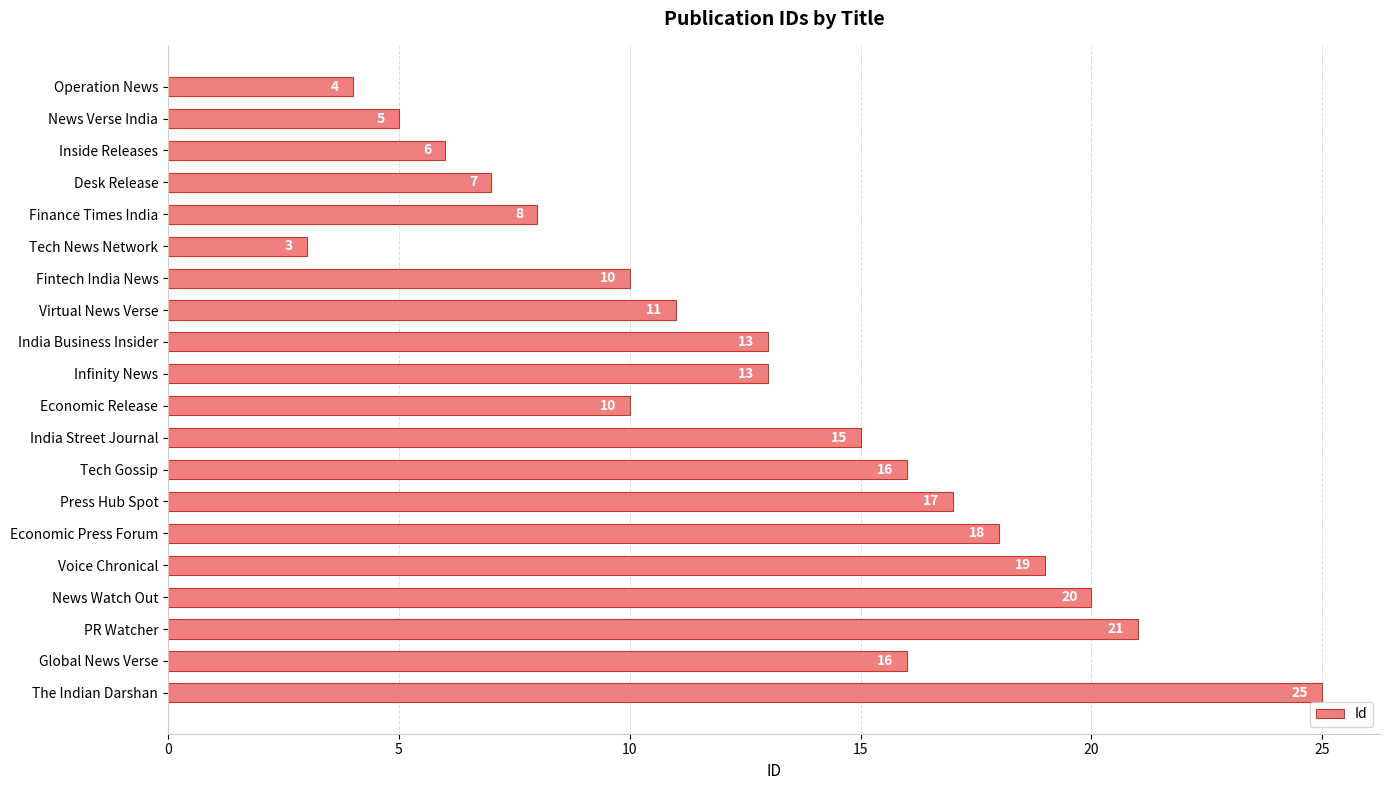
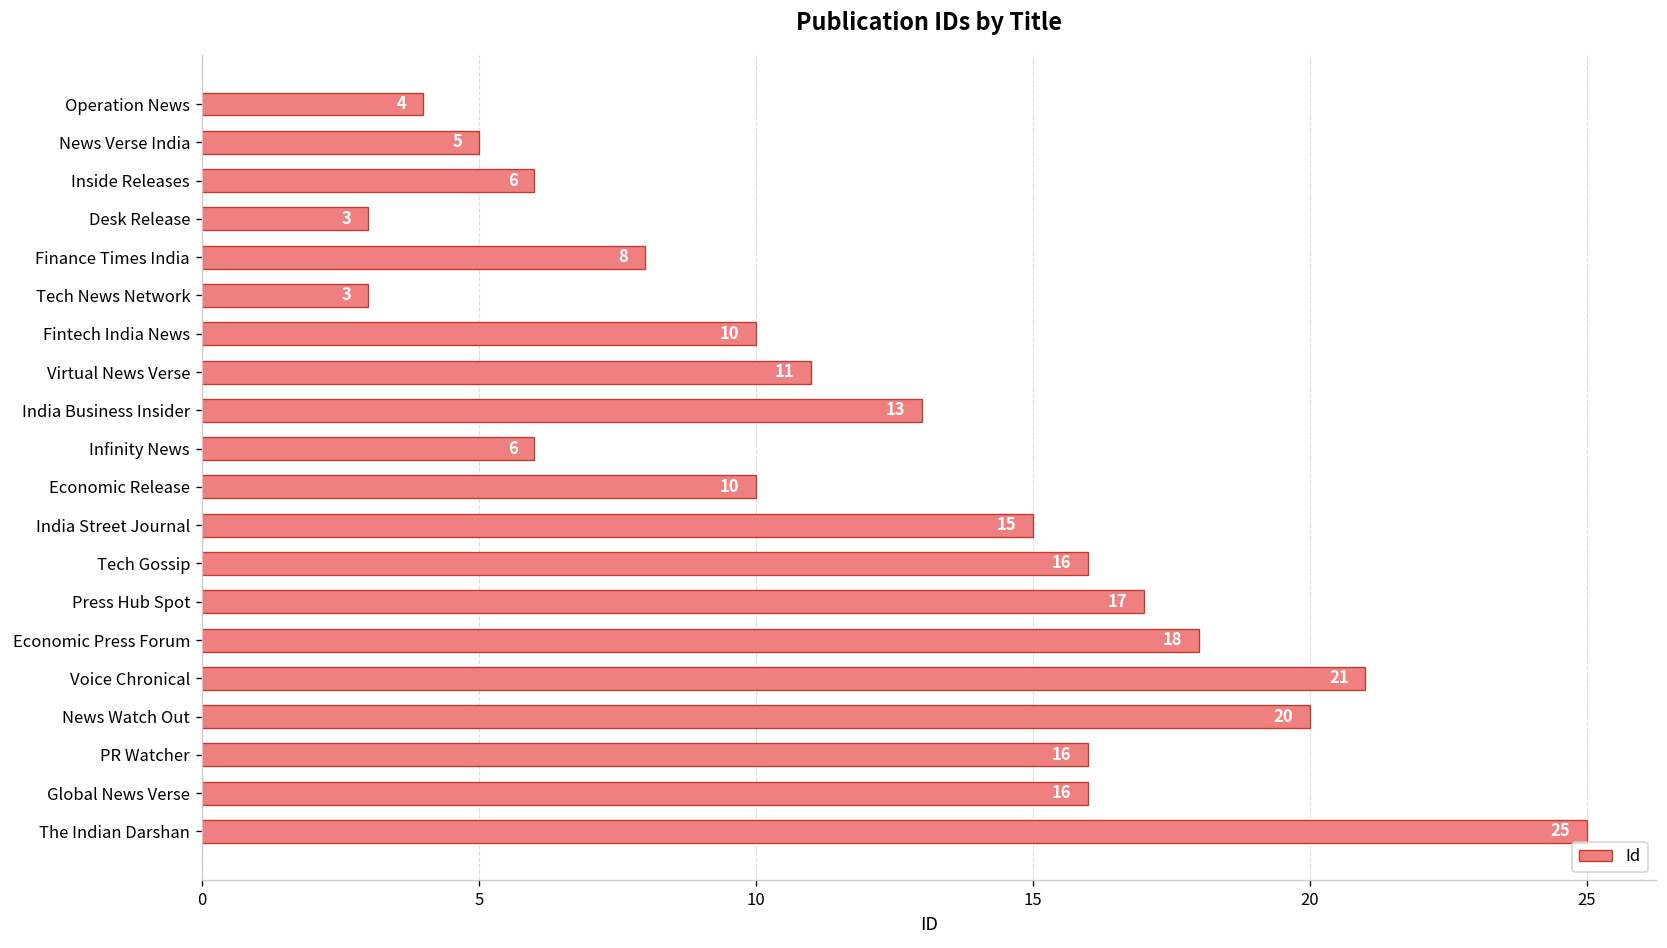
Desk Release: 7 -> 3
Infinity News: 13 -> 6
Voice Chronical: 19 -> 21
PR Watcher: 21 -> 16
